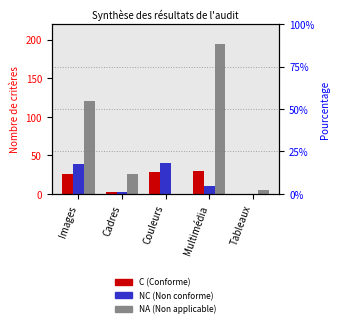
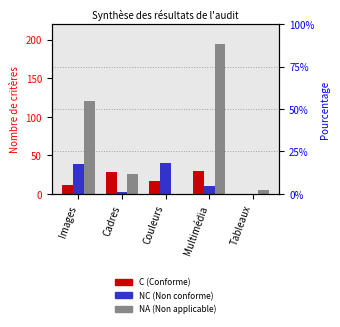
C (Conforme), Images: 30 -> 10
C (Conforme), Cadres: 0 -> 30
C (Conforme), Couleurs: 30 -> 20
